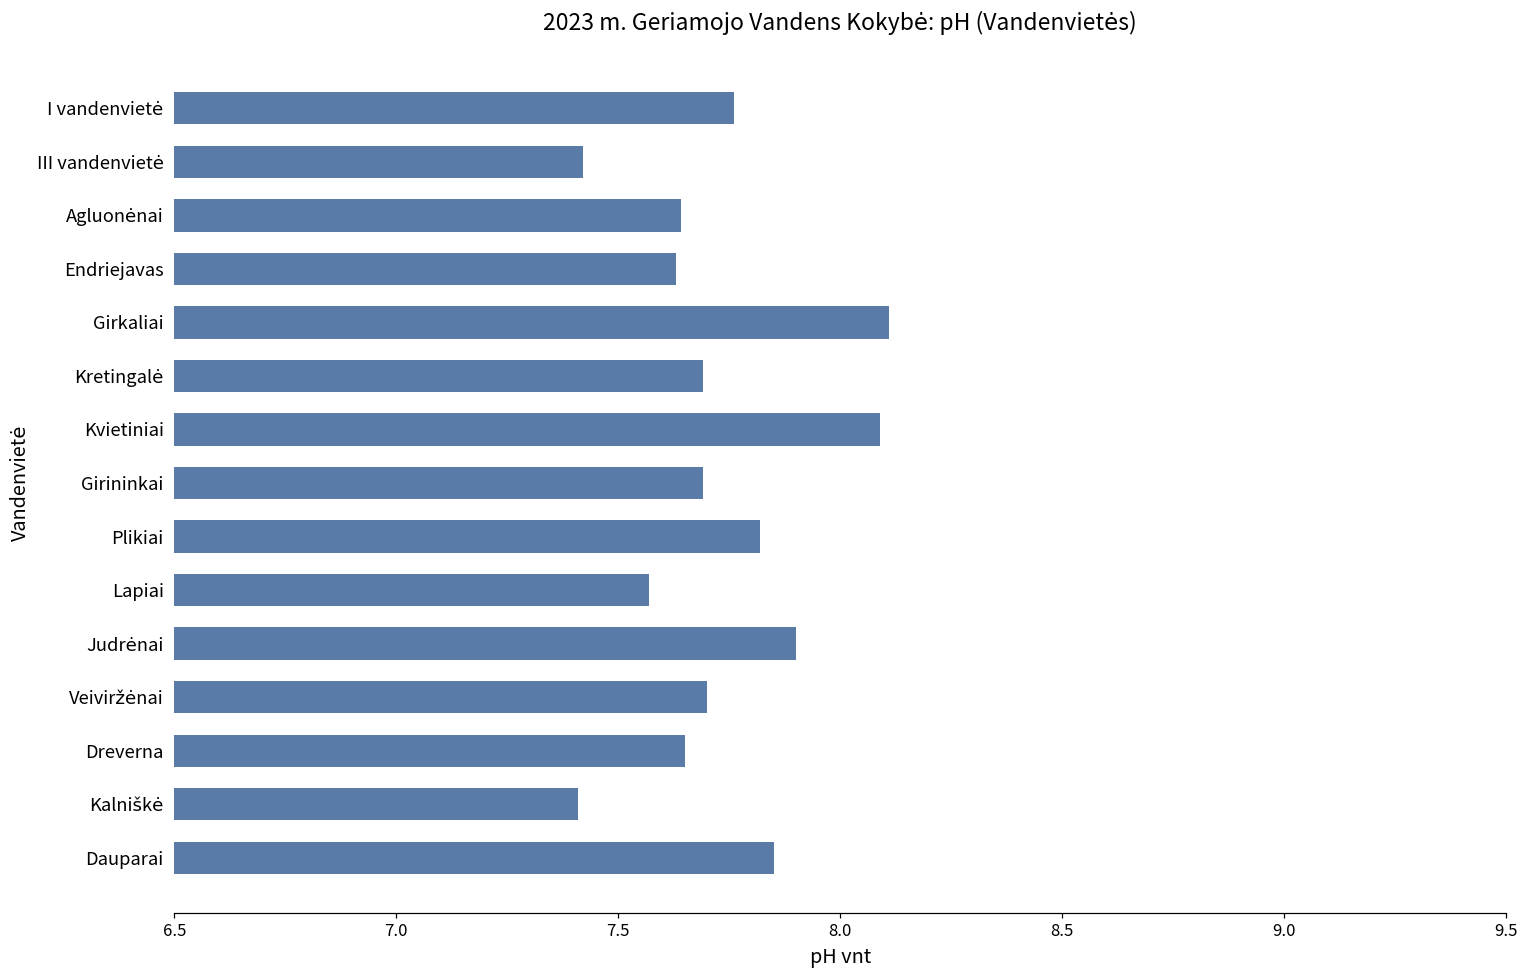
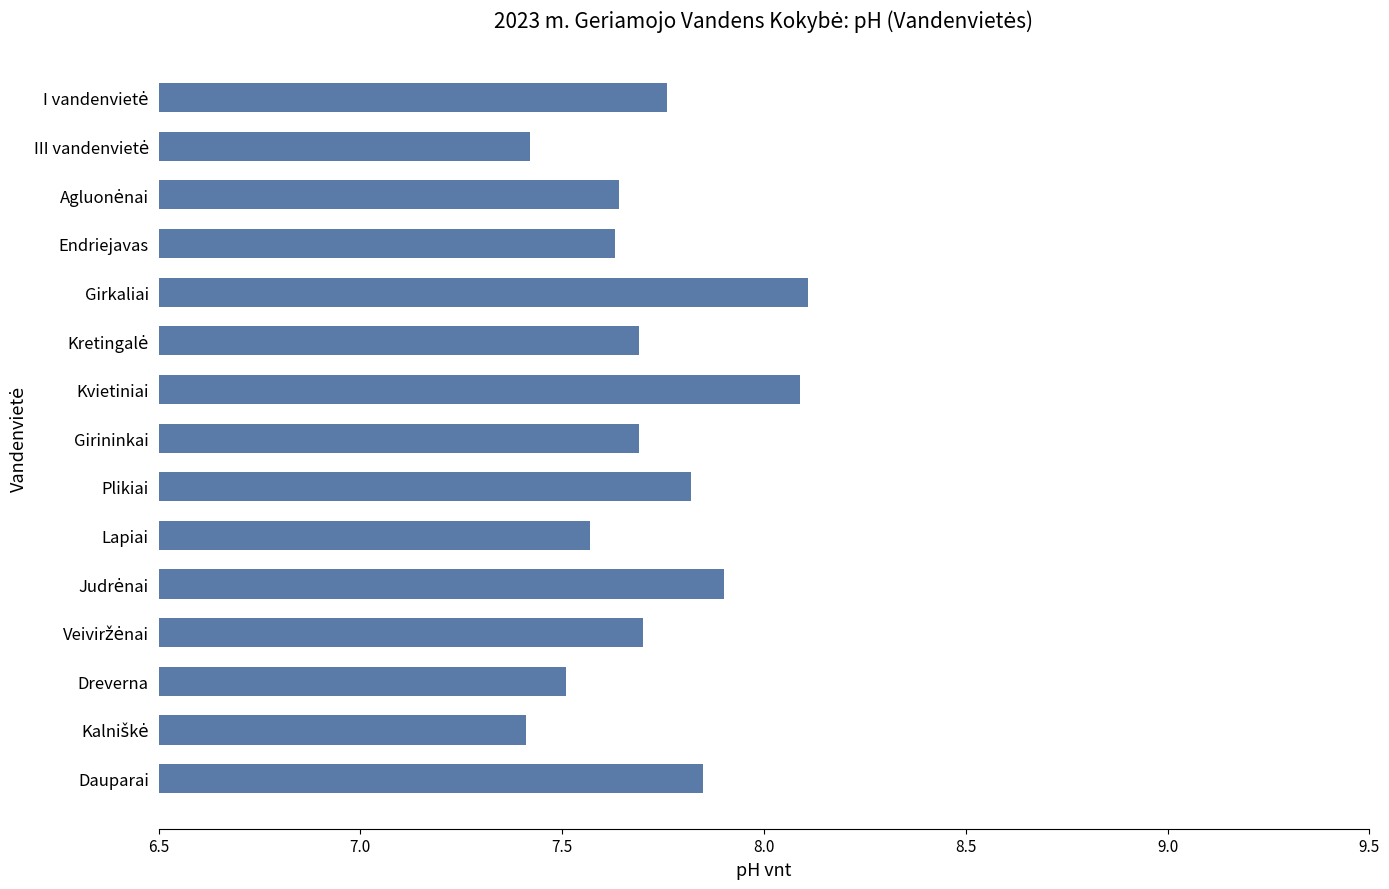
Dreverna: 7.65 -> 7.51
